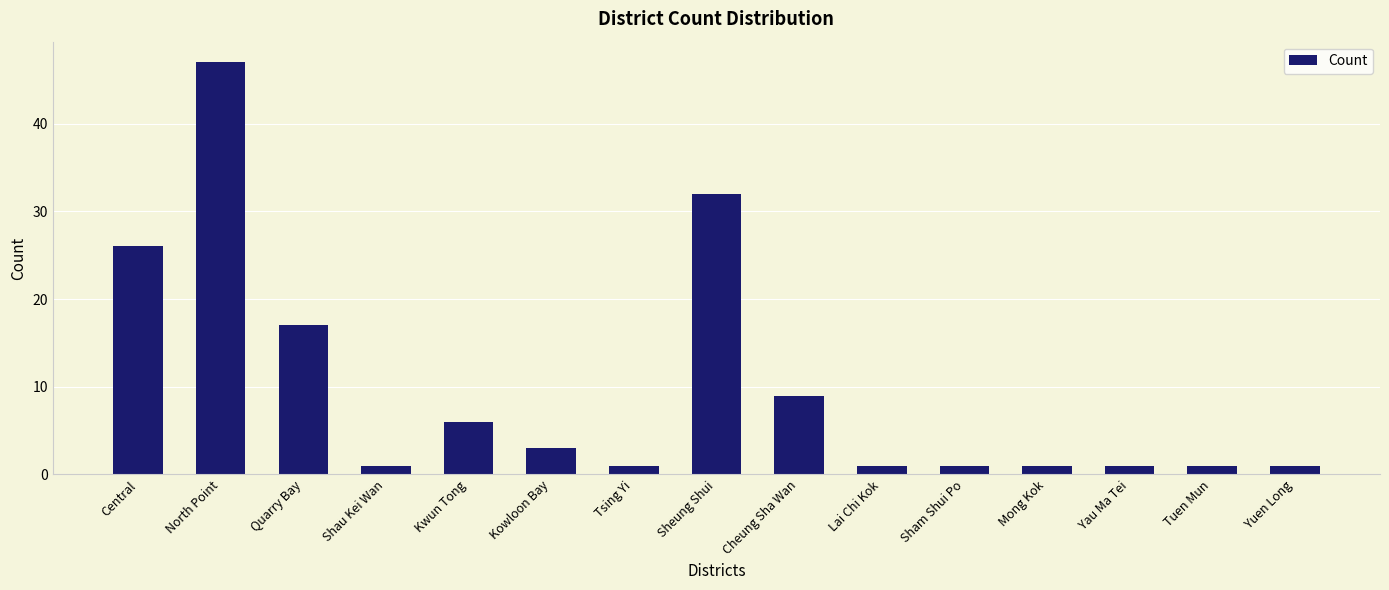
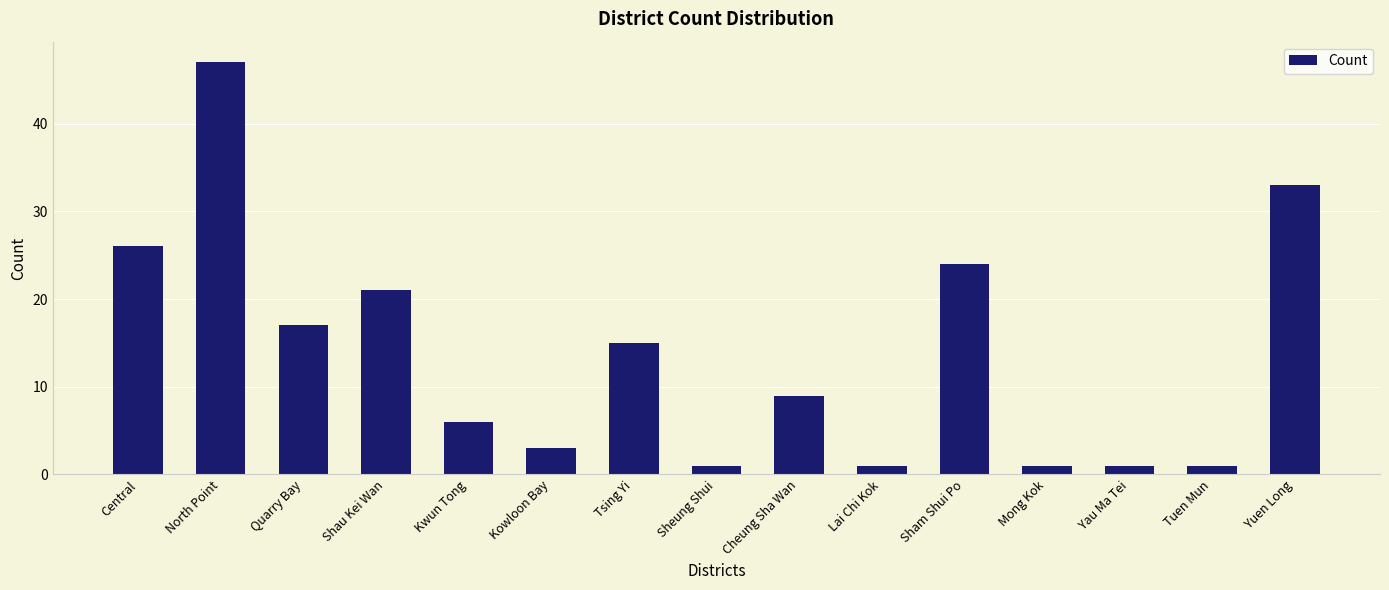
Shau Kei Wan: 1 -> 21
Tsing Yi: 1 -> 15
Sheung Shui: 32 -> 1
Sham Shui Po: 1 -> 24
Yuen Long: 1 -> 33
